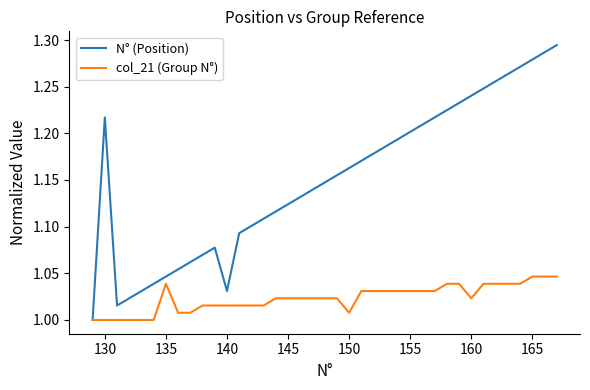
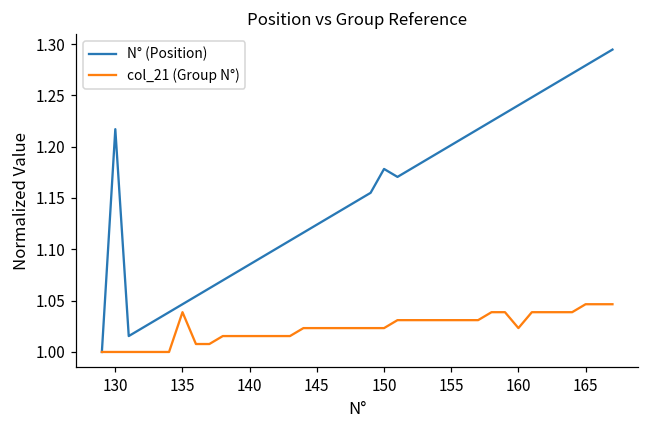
N° (Position), 140: 1.03 -> 1.09
N° (Position), 150: 1.16 -> 1.18
col_21 (Group N°), 150: 1.01 -> 1.02
